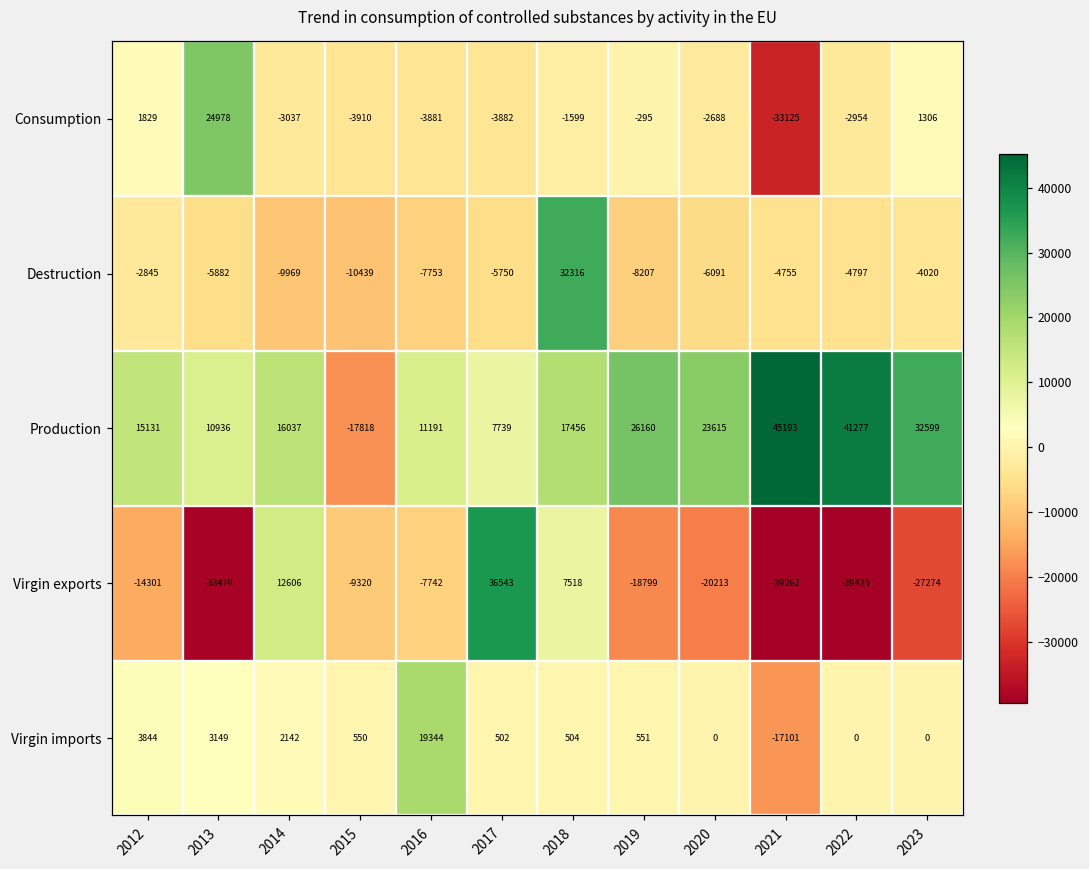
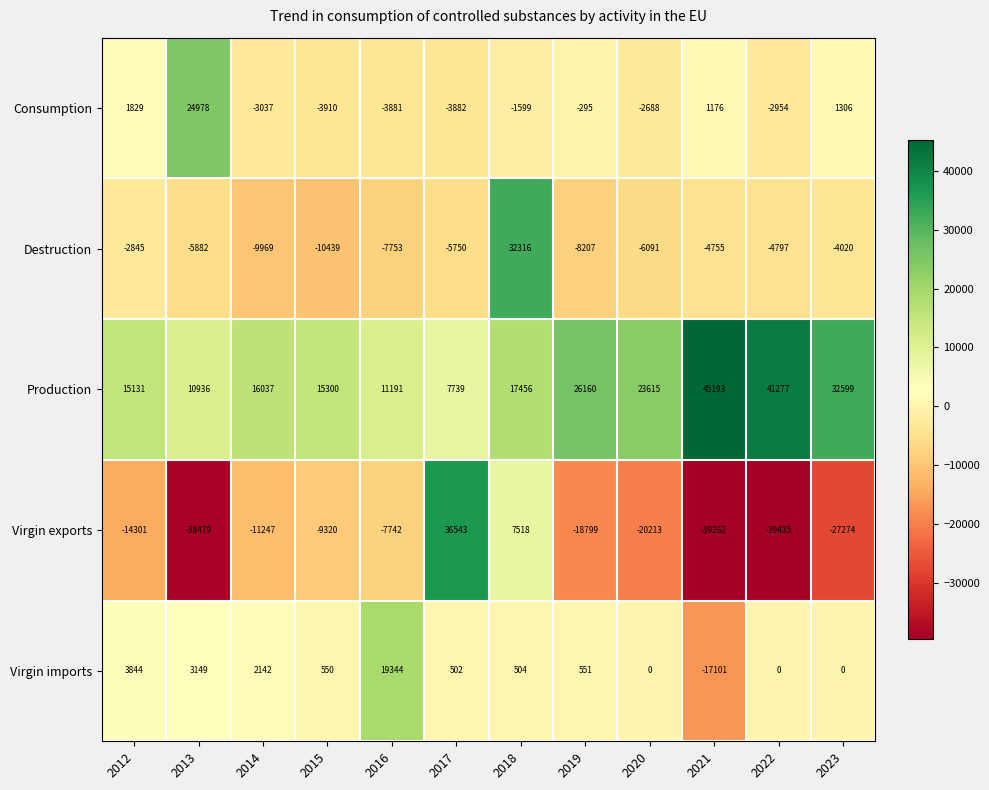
Consumption, 2021: -33125 -> 1176
Production, 2015: -17818 -> 15300
Virgin exports, 2014: 12606 -> -11247
